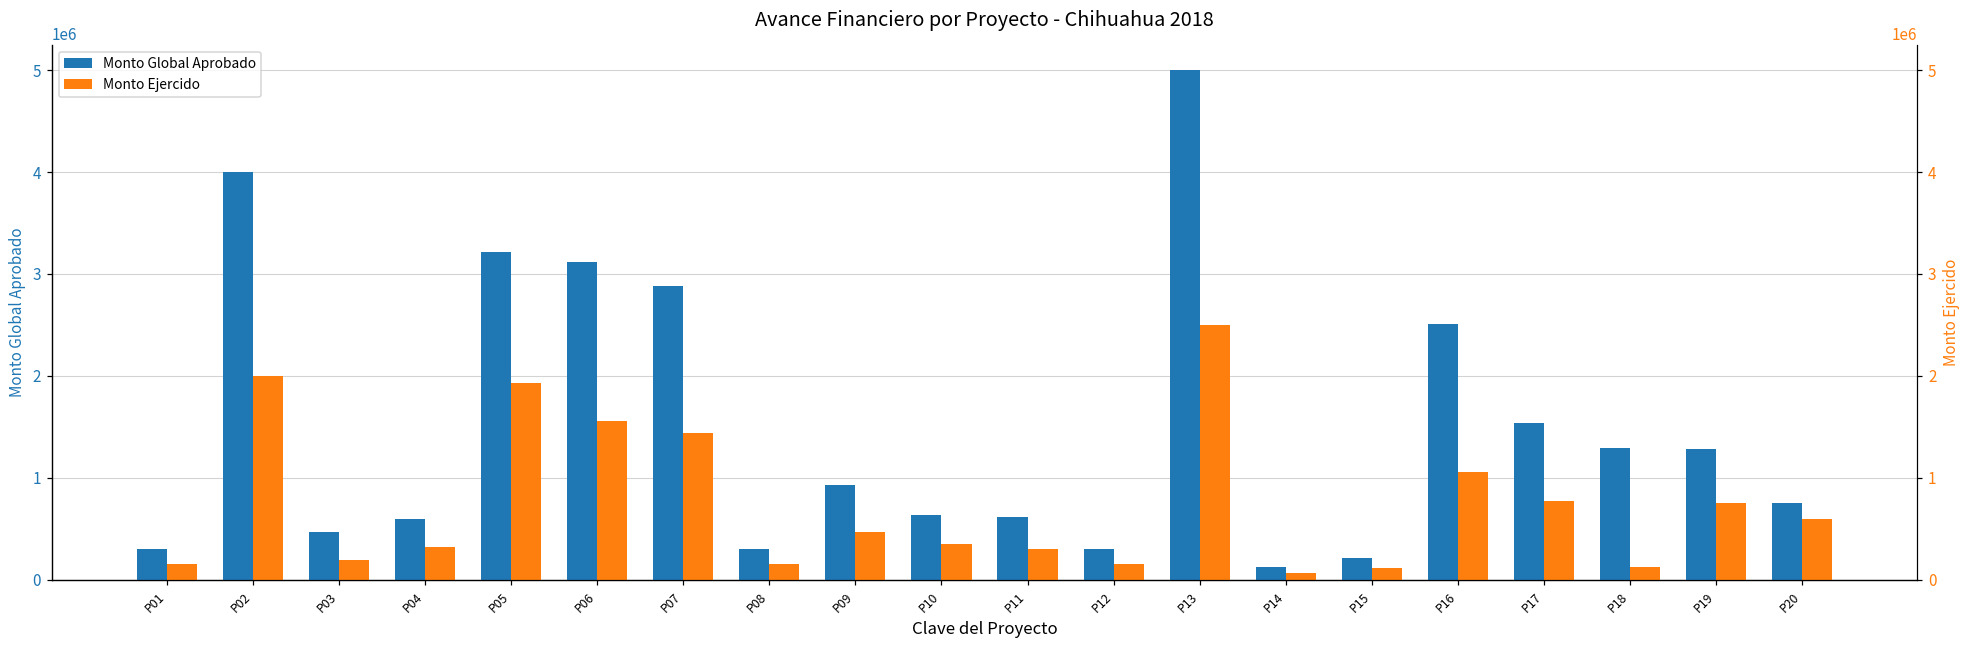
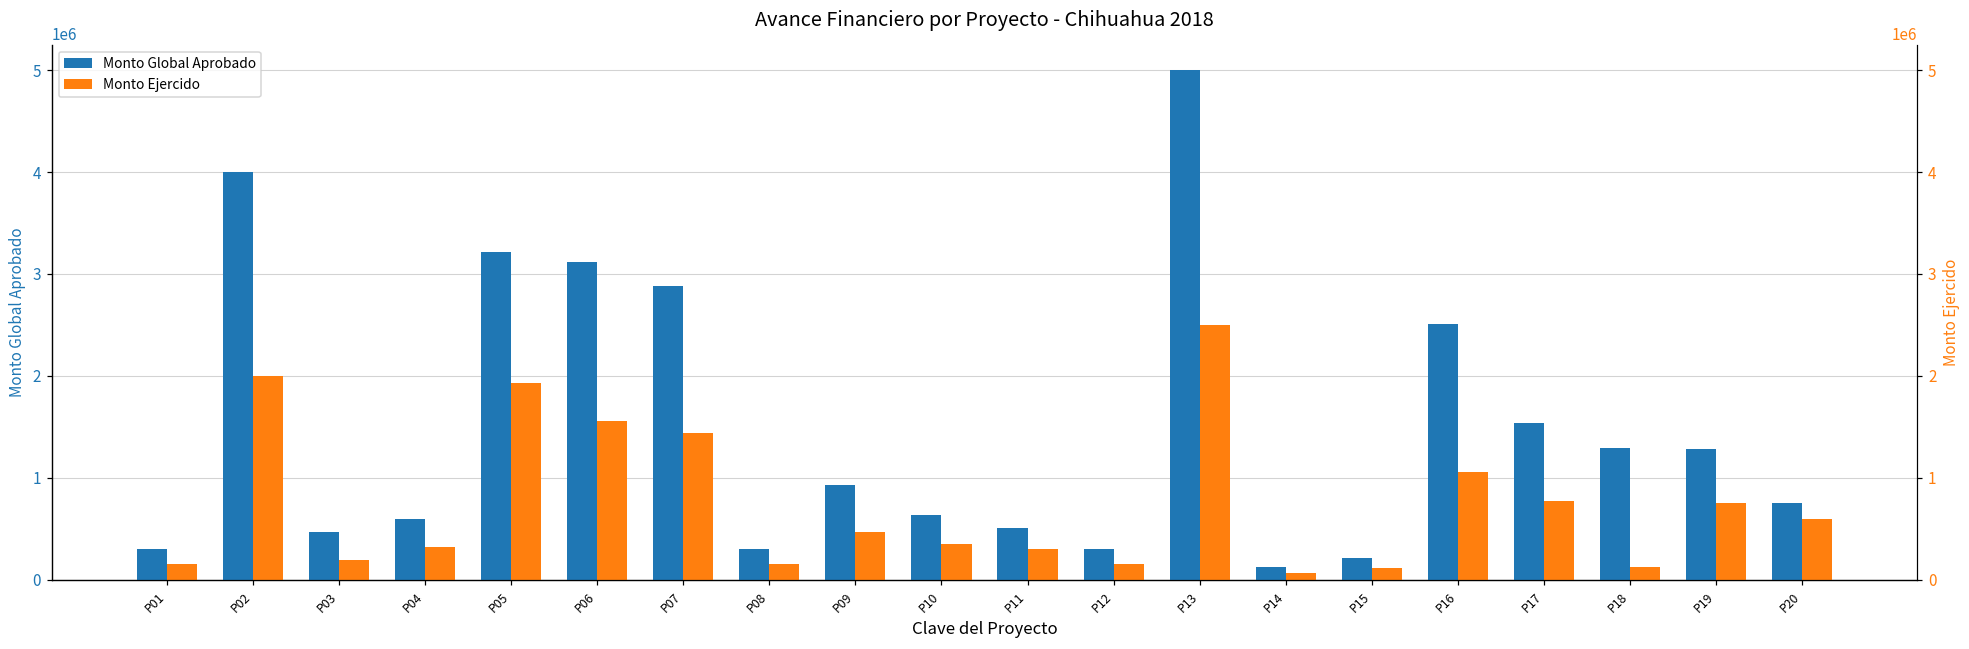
Monto Global Aprobado, P11: 600000 -> 500000
